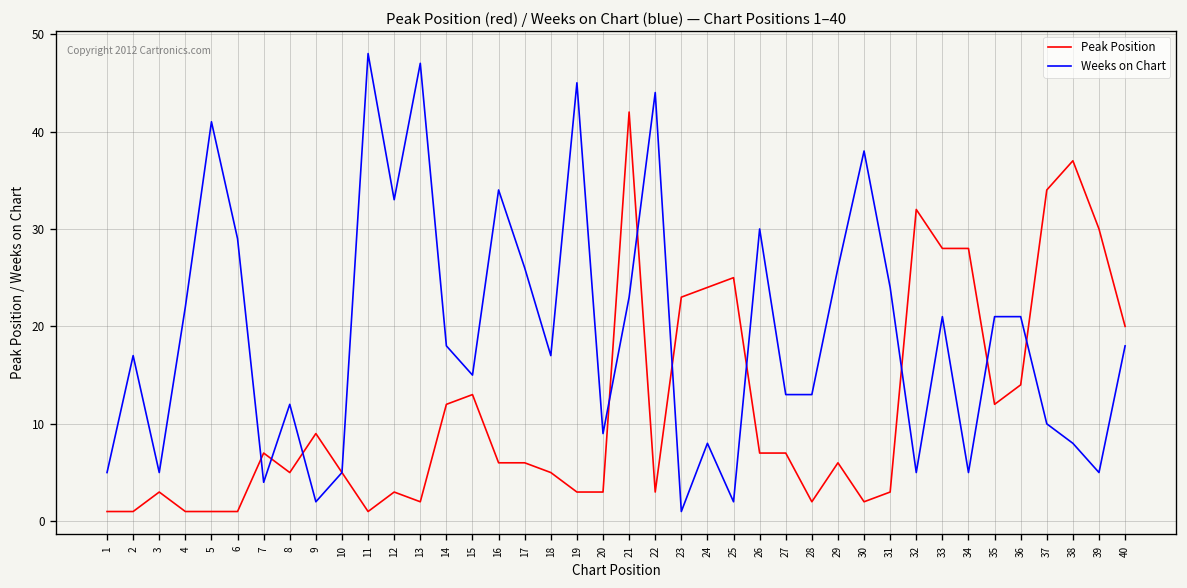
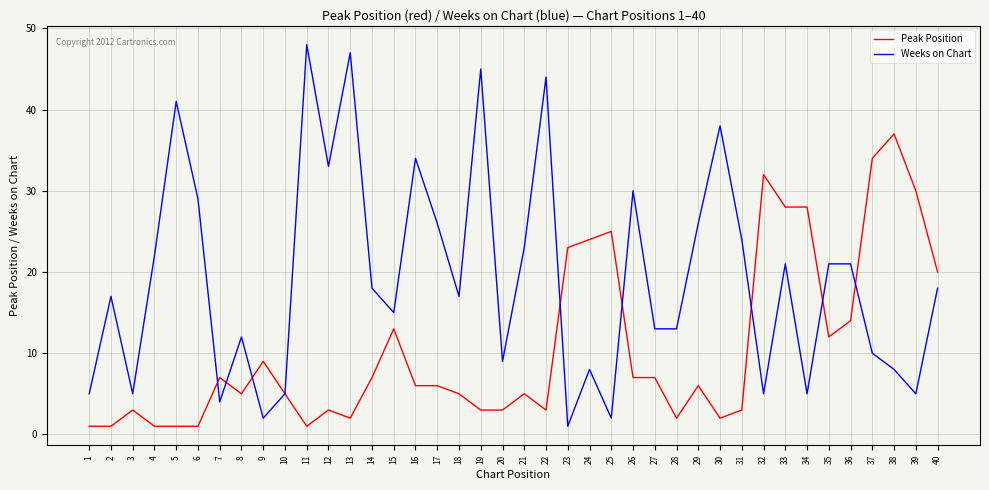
Peak Position, 14: 12 -> 7
Peak Position, 21: 42 -> 5
